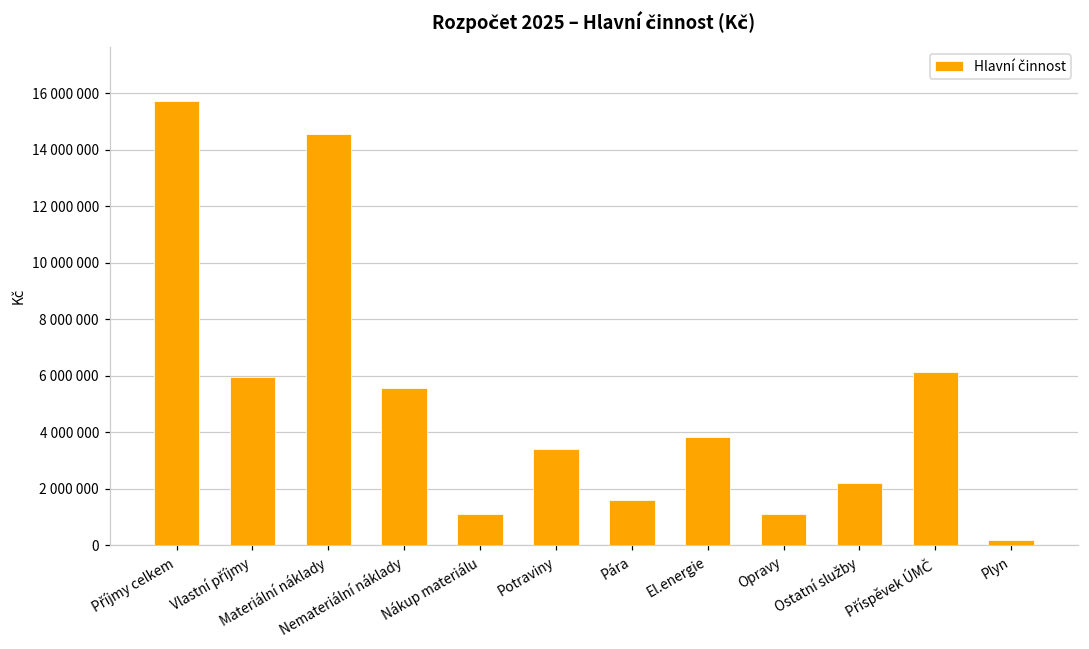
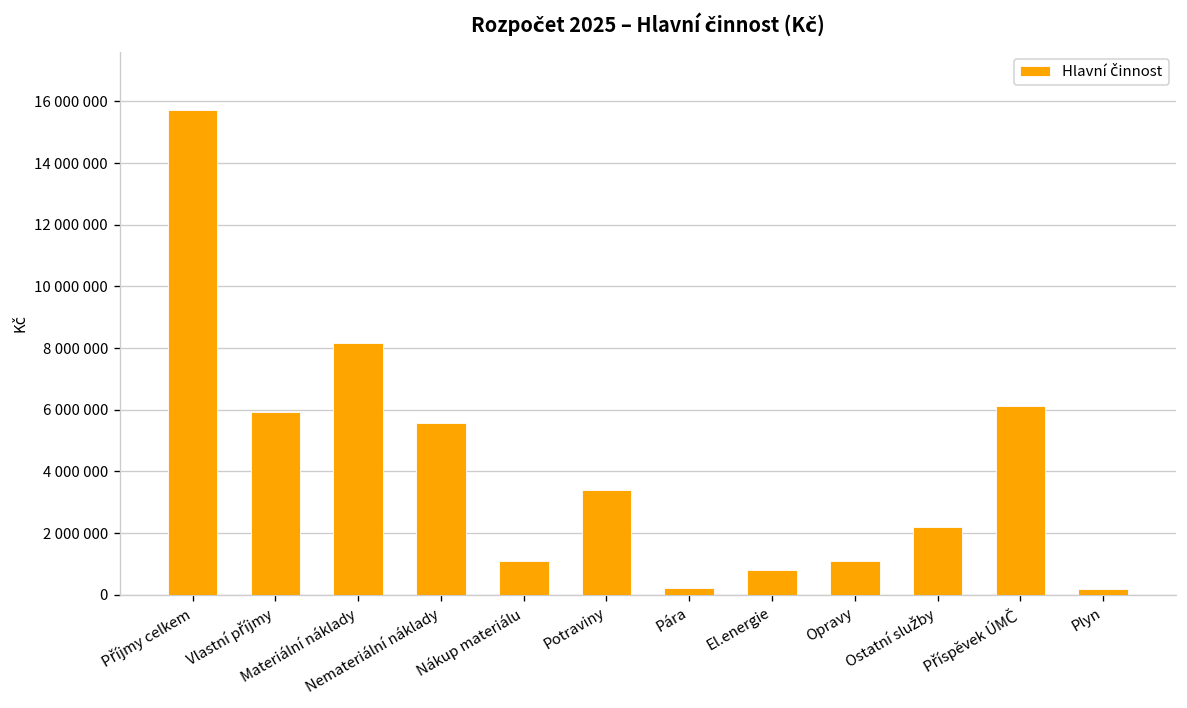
Materiální náklady: 14500000 -> 8200000
Pára: 1600000 -> 200000
El.energie: 3800000 -> 800000
